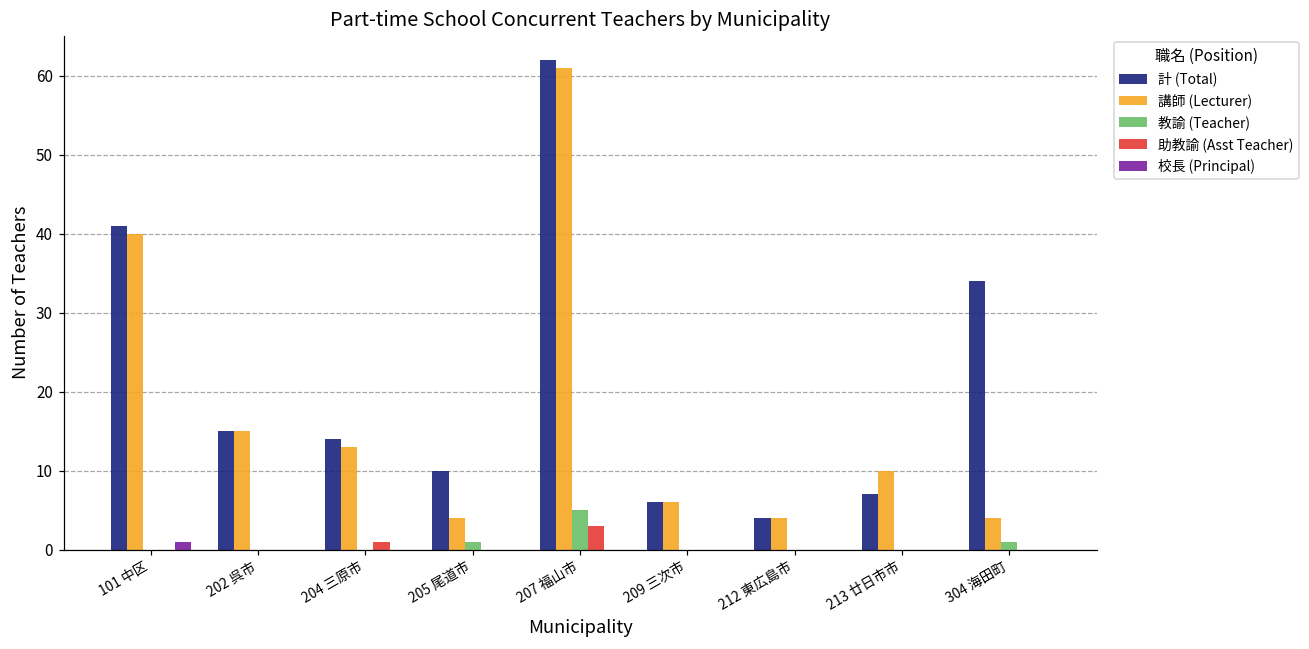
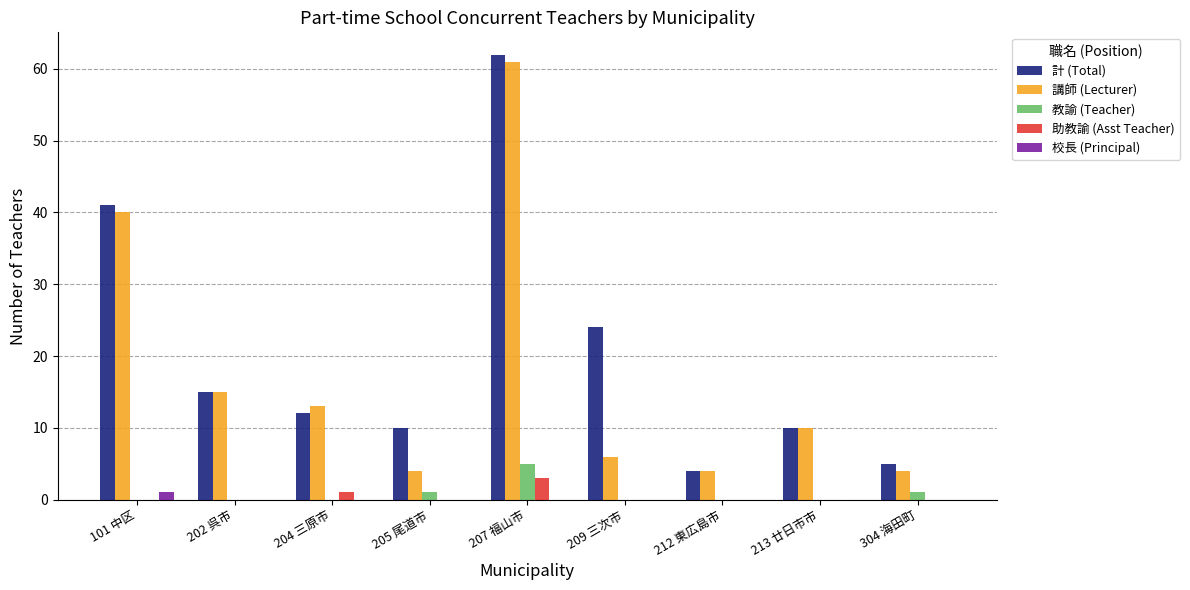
計 (Total), 204 三原市: 14 -> 12
計 (Total), 209 三次市: 6 -> 24
計 (Total), 213 廿日市市: 7 -> 10
計 (Total), 304 海田町: 34 -> 5
